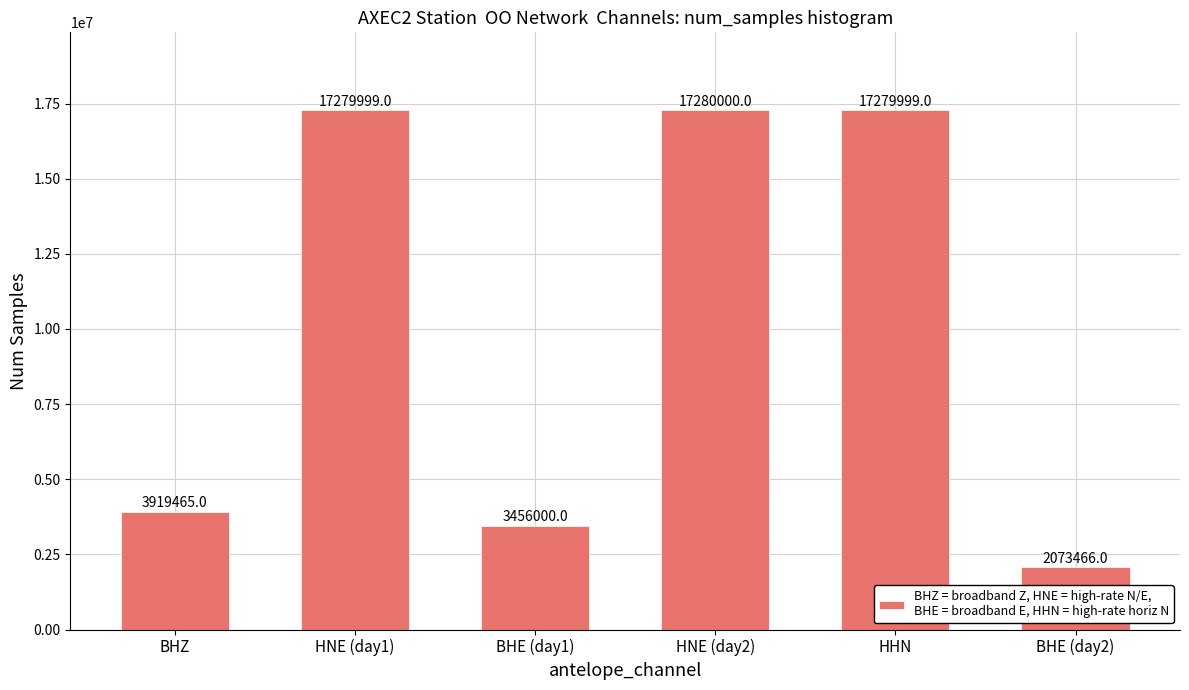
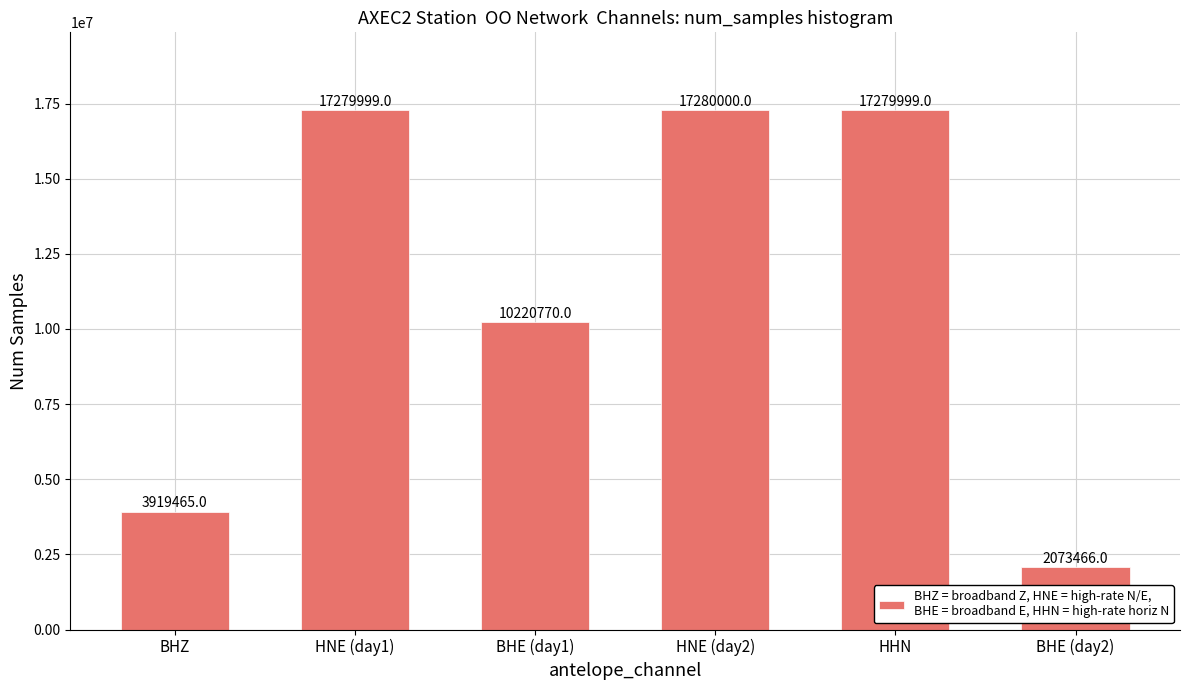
BHE (day1): 3456000.0 -> 10220770.0
